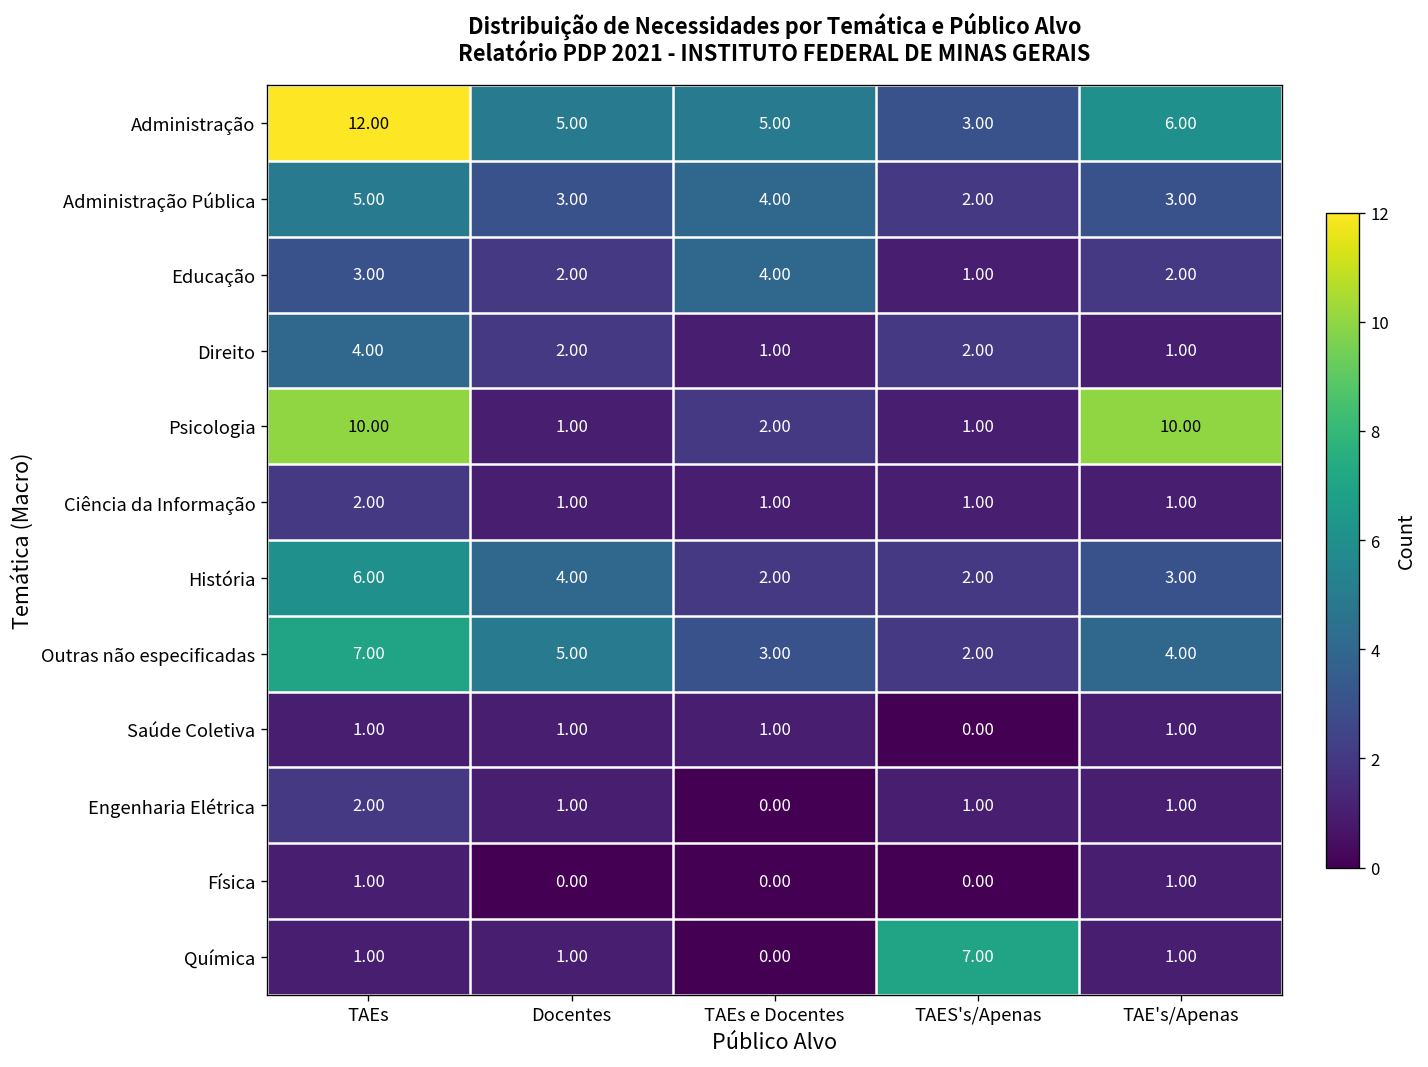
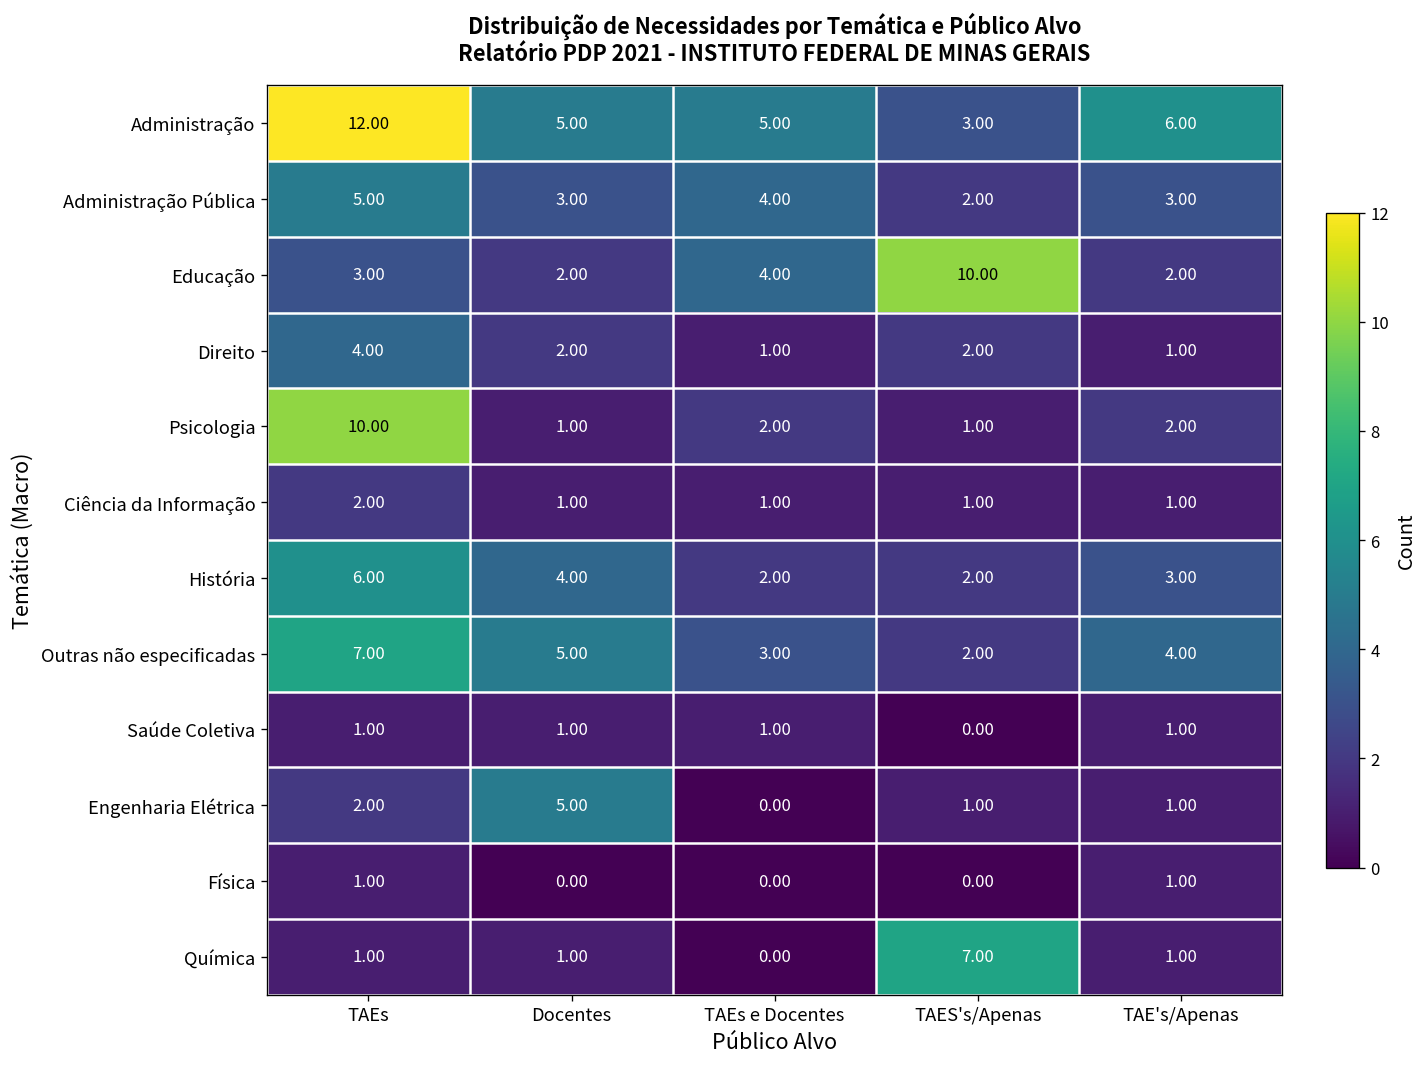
Educação, TAES's/Apenas: 1.00 -> 10.00
Psicologia, TAE's/Apenas: 10.00 -> 2.00
Engenharia Elétrica, Docentes: 1.00 -> 5.00
